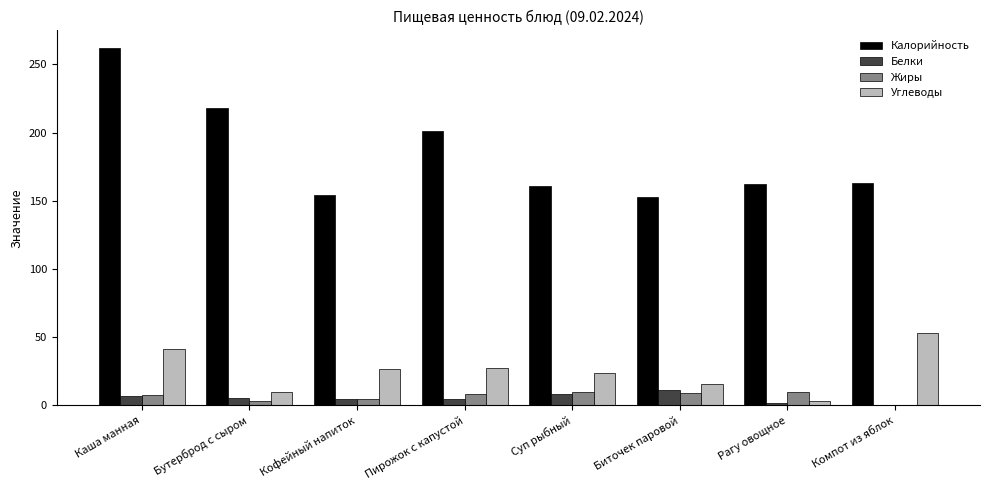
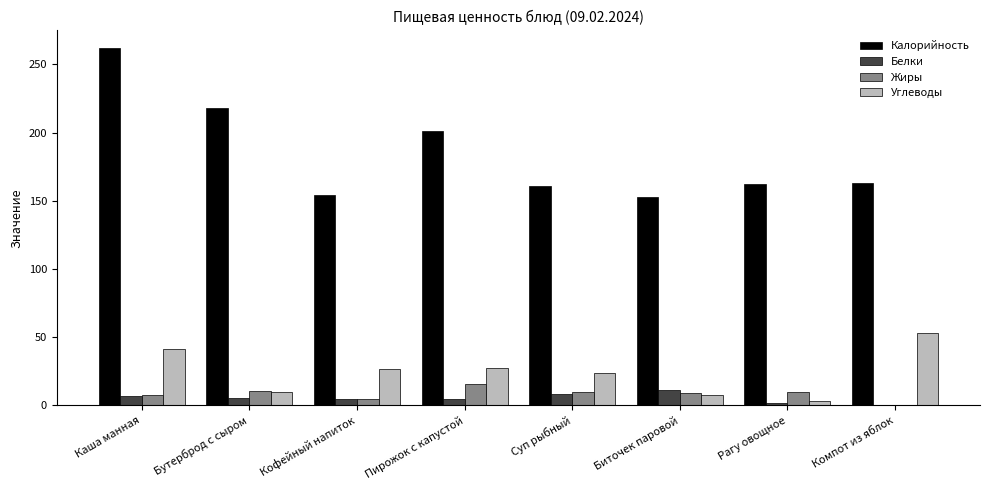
Жиры, Бутерброд с сыром: 3 -> 10
Жиры, Пирожок с капустой: 8 -> 16
Углеводы, Биточек паровой: 15 -> 7
